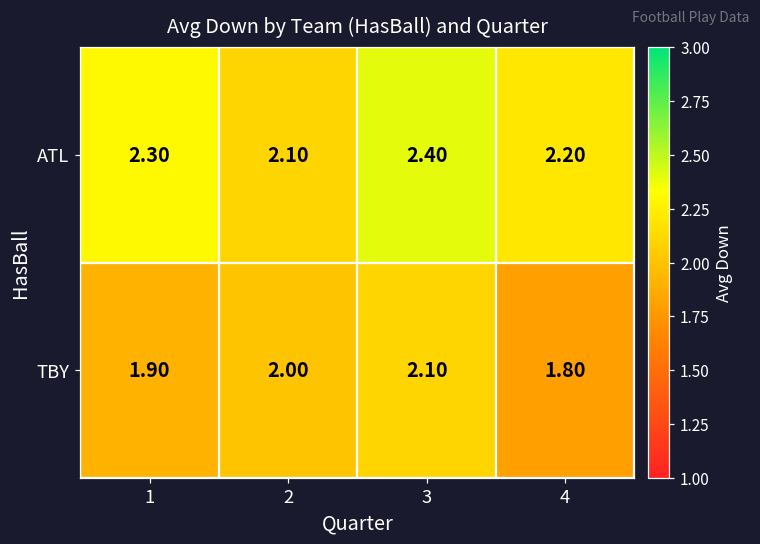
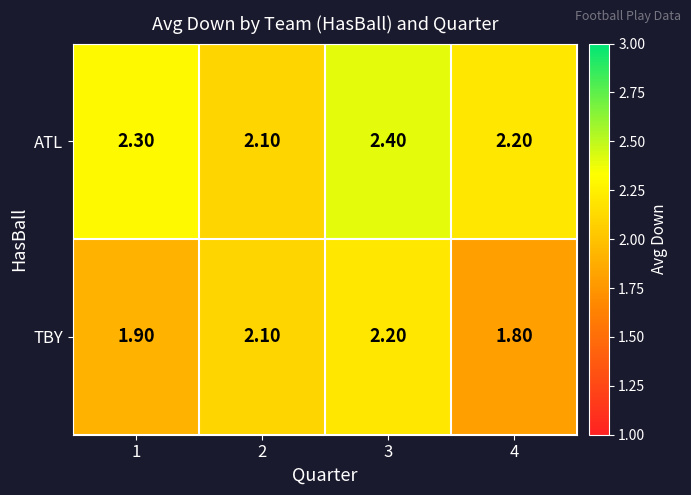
TBY, 2: 2.00 -> 2.10
TBY, 3: 2.10 -> 2.20
